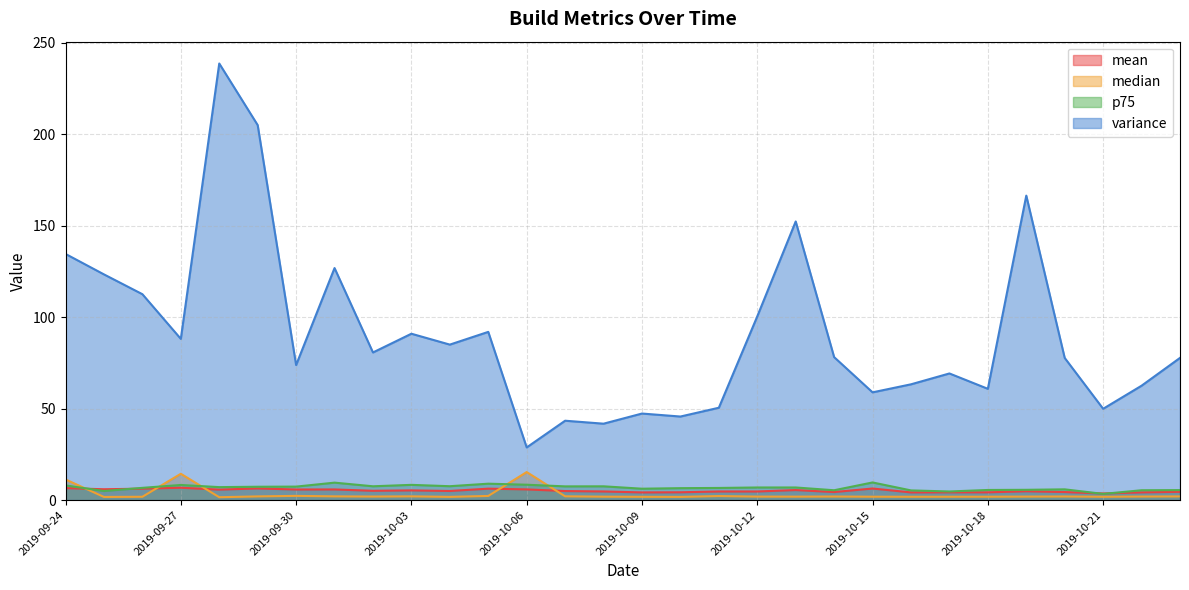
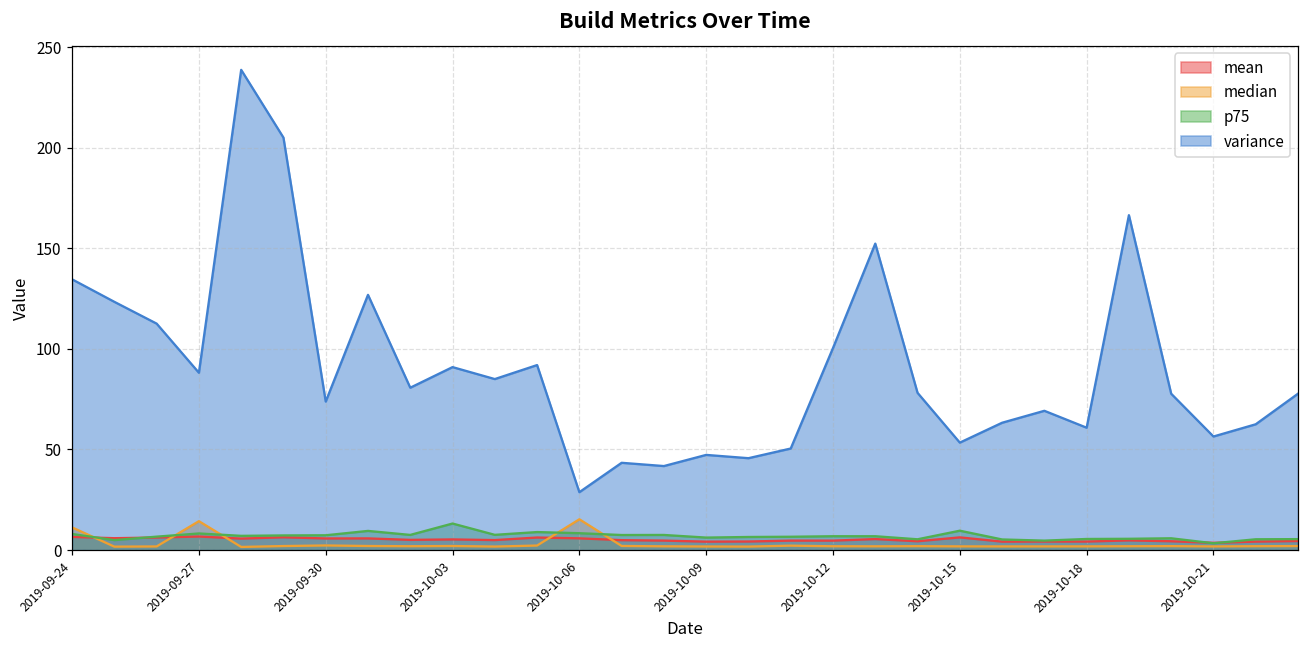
p75, 2019-10-03: 8 -> 13
variance, 2019-10-15: 59 -> 53
variance, 2019-10-21: 50 -> 56
